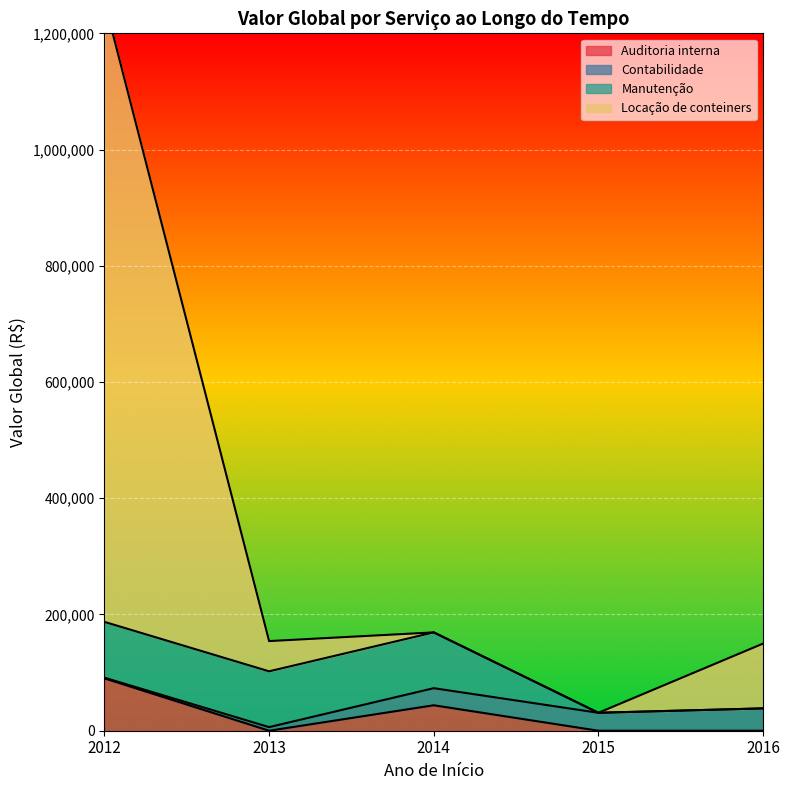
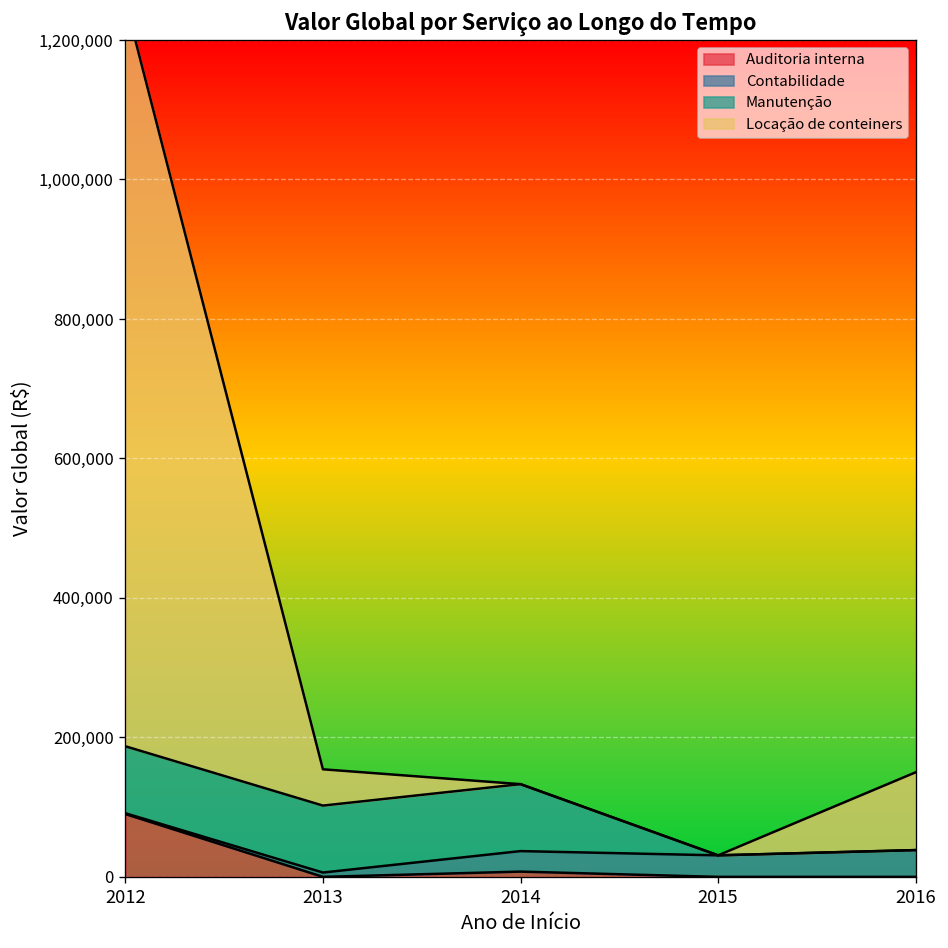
Auditoria interna, 2014: 40,000 -> 10,000
